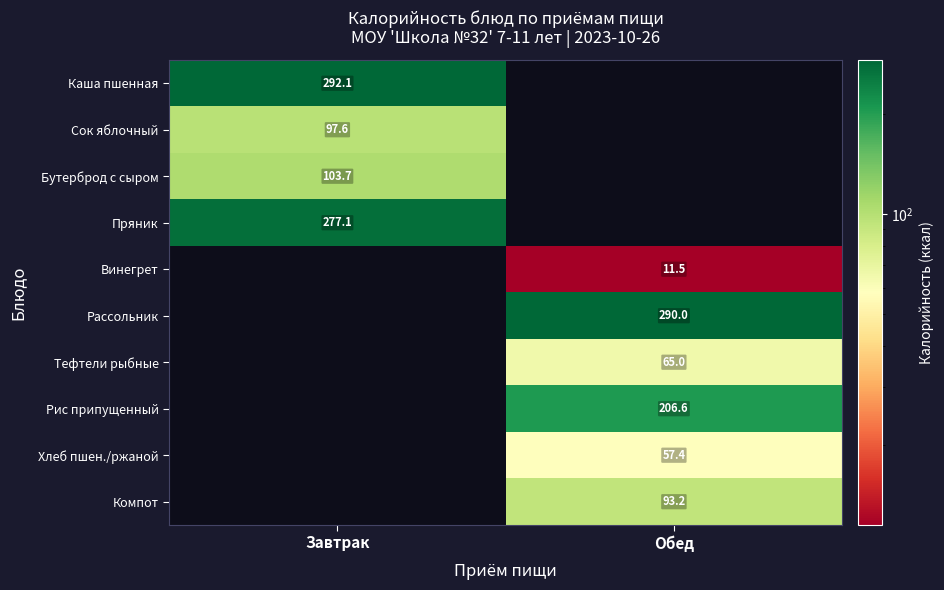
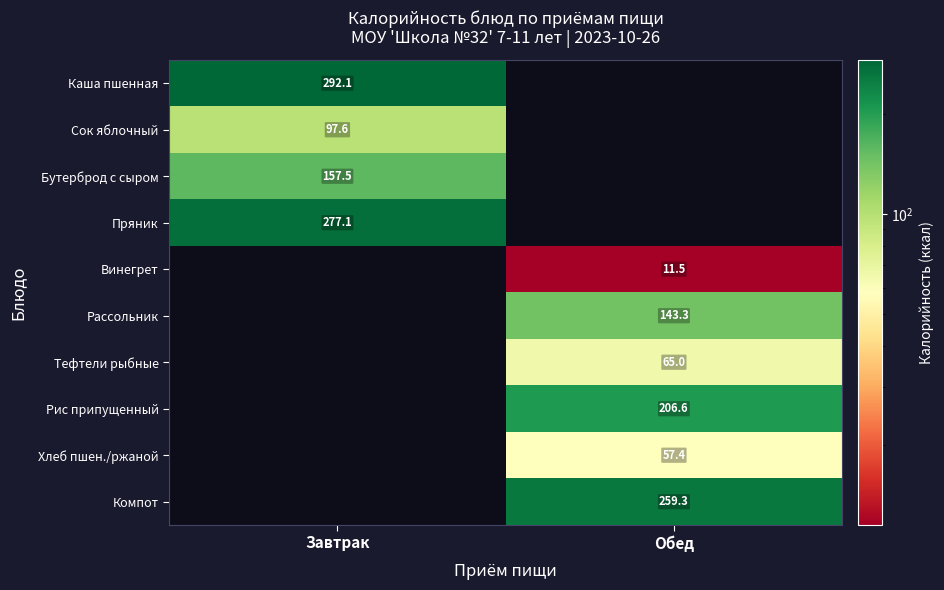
Бутерброд с сыром, Завтрак: 103.7 -> 157.5
Рассольник, Обед: 290.0 -> 143.3
Компот, Обед: 93.2 -> 259.3
